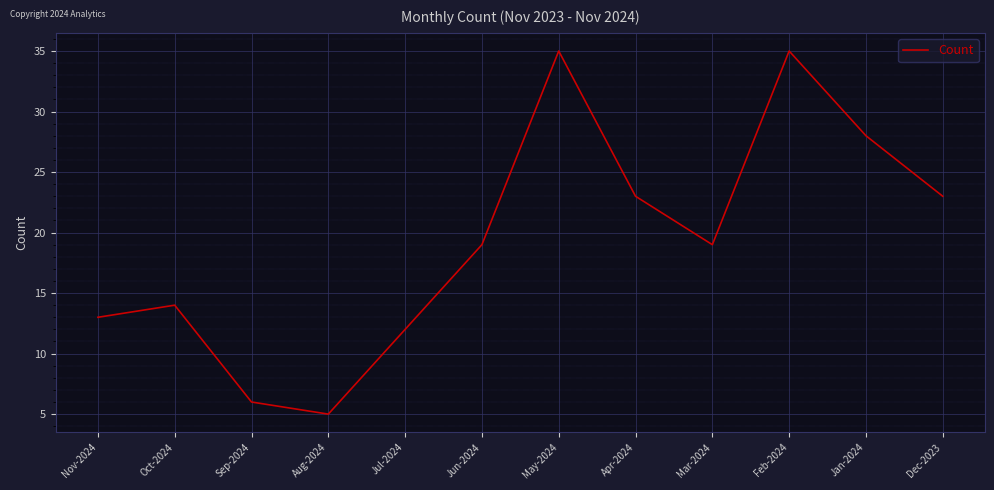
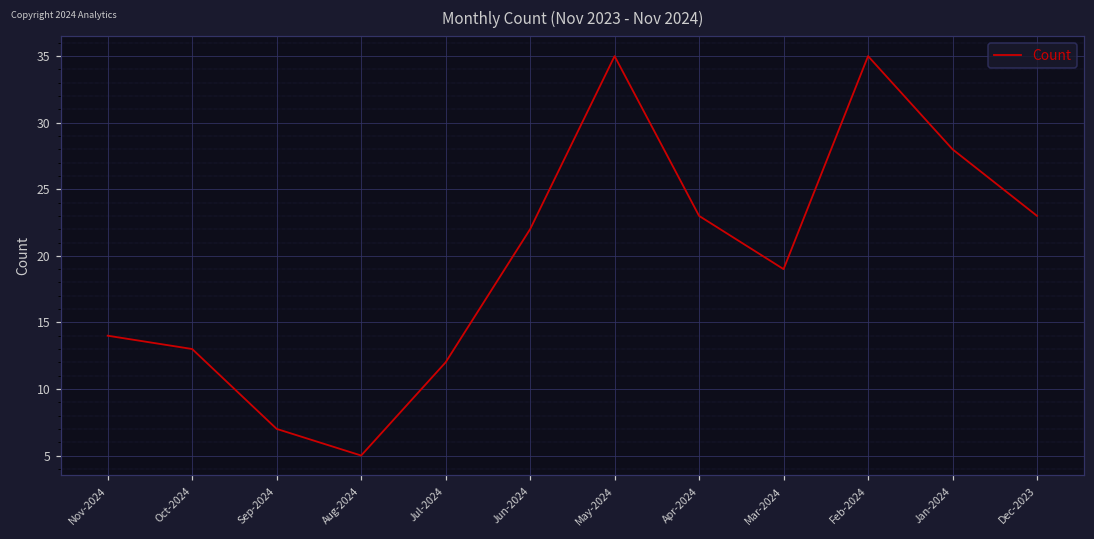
Nov-2024: 13 -> 14
Oct-2024: 14 -> 13
Sep-2024: 6 -> 7
Jun-2024: 19 -> 22
